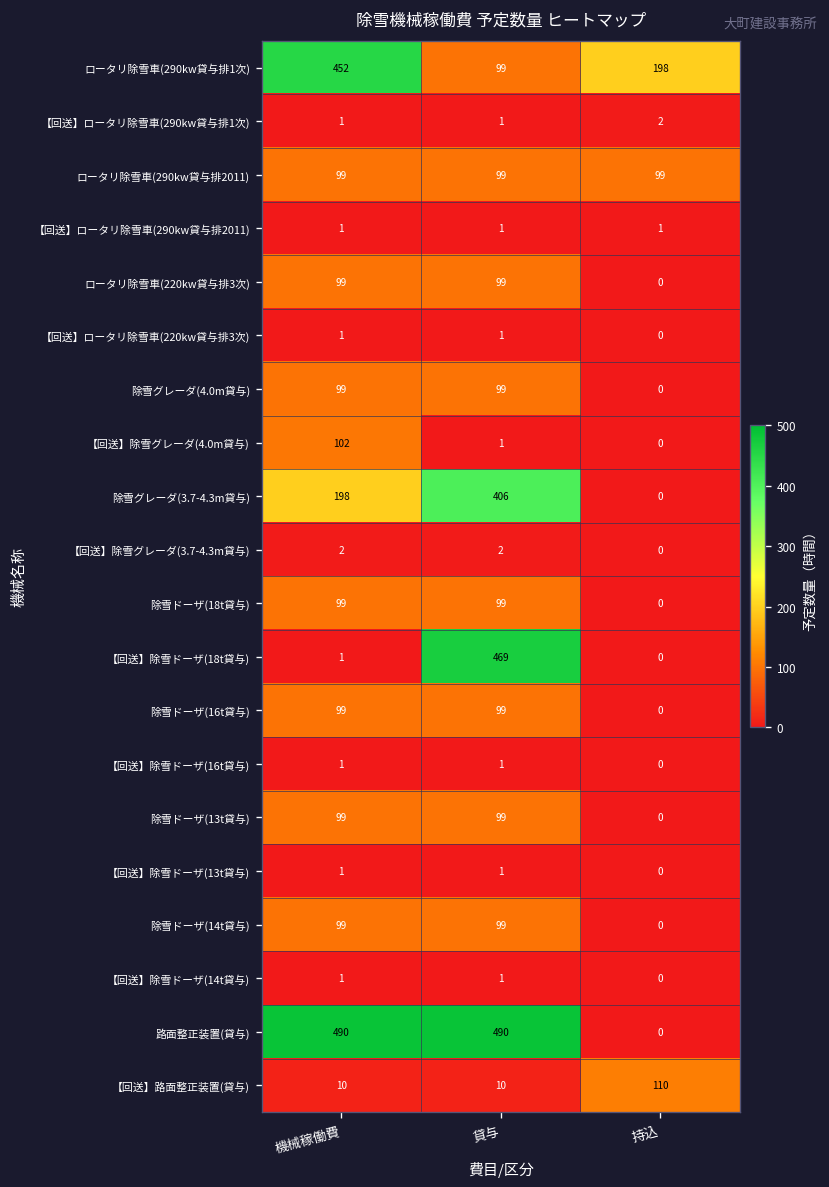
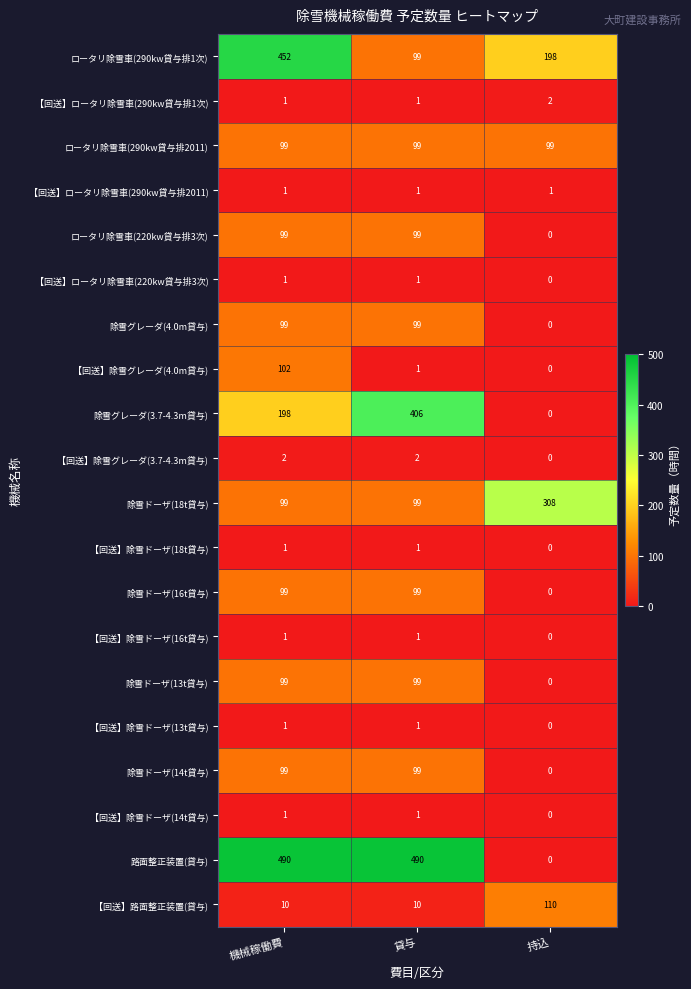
除雪ドーザ(18t貸与), 持込: 0 -> 308
【回送】除雪ドーザ(18t貸与), 貸与: 469 -> 1
